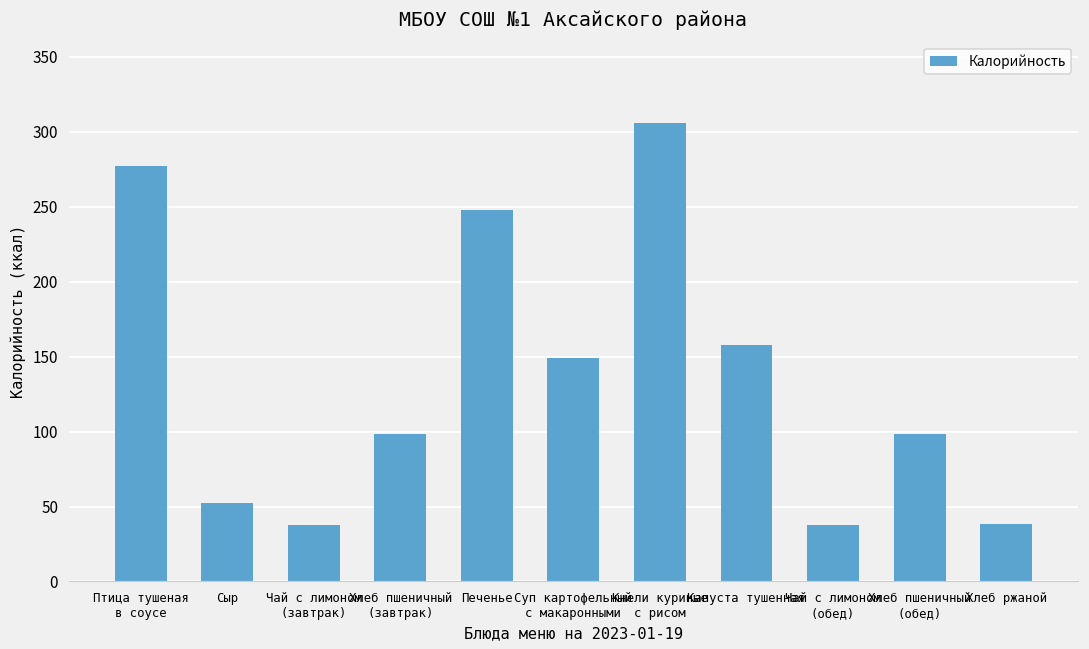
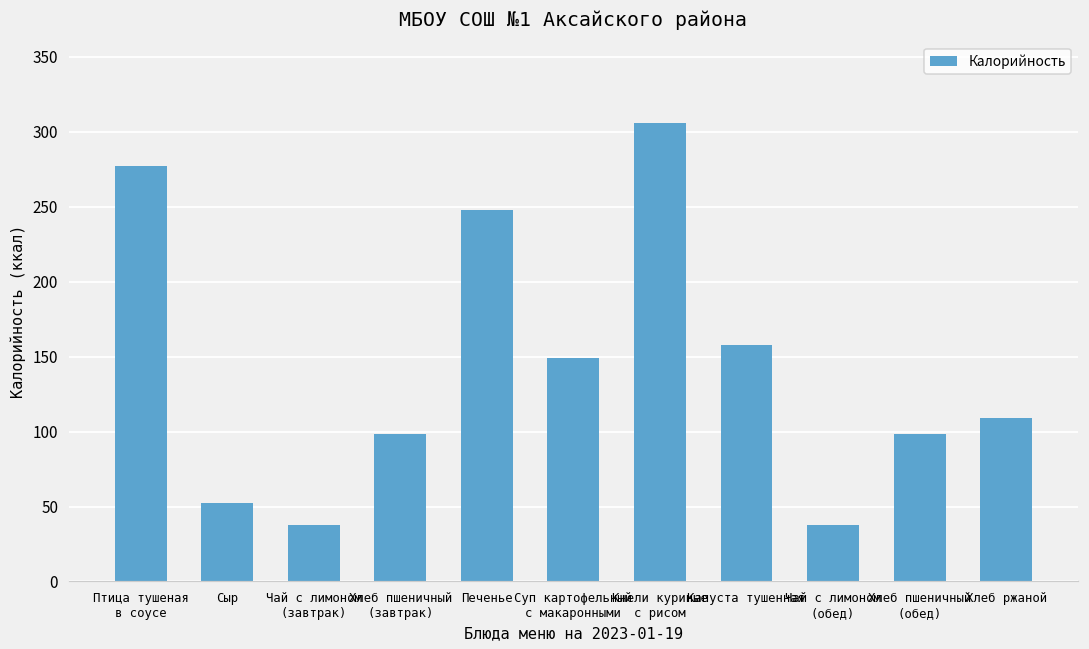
Хлеб ржаной: 39 -> 109
